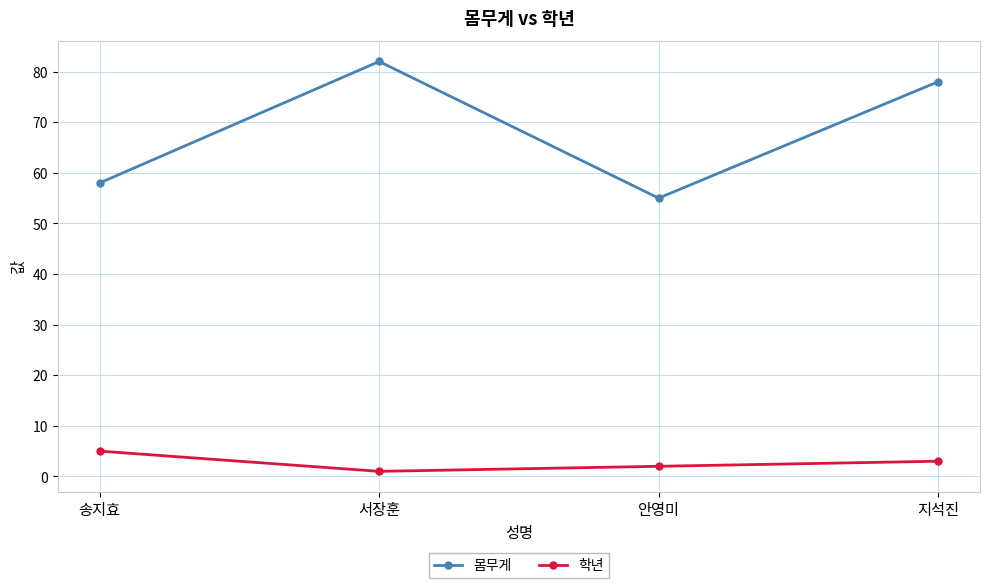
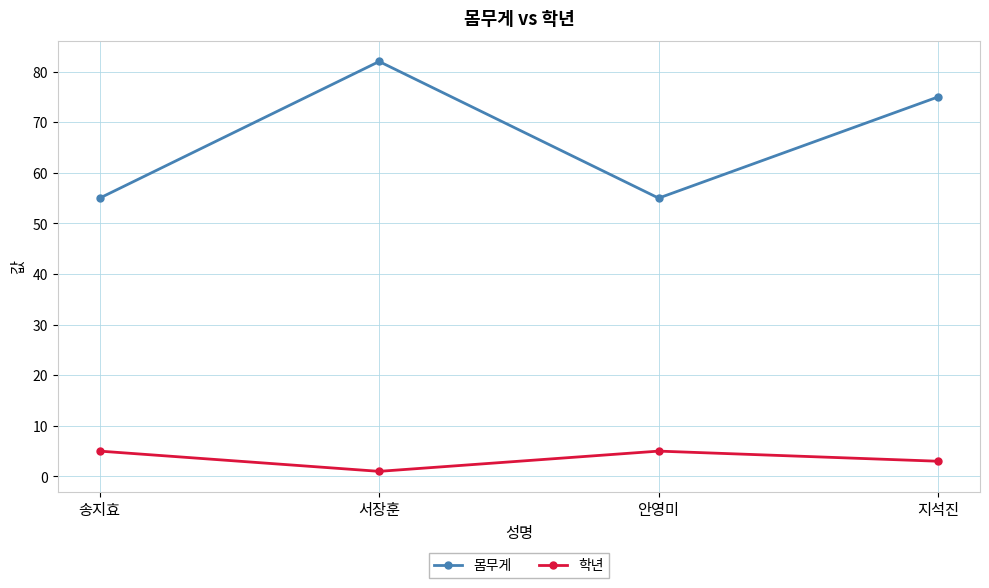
몸무게, 송지효: 58 -> 55
학년, 안영미: 2 -> 5
몸무게, 지석진: 78 -> 75
